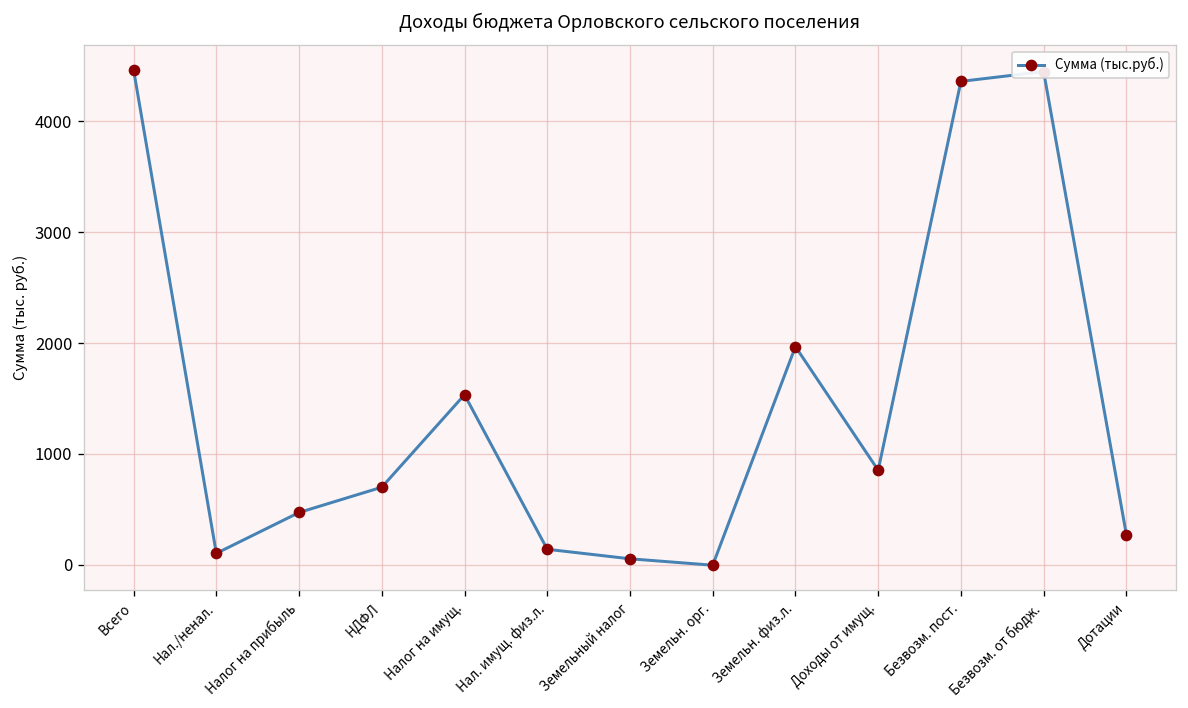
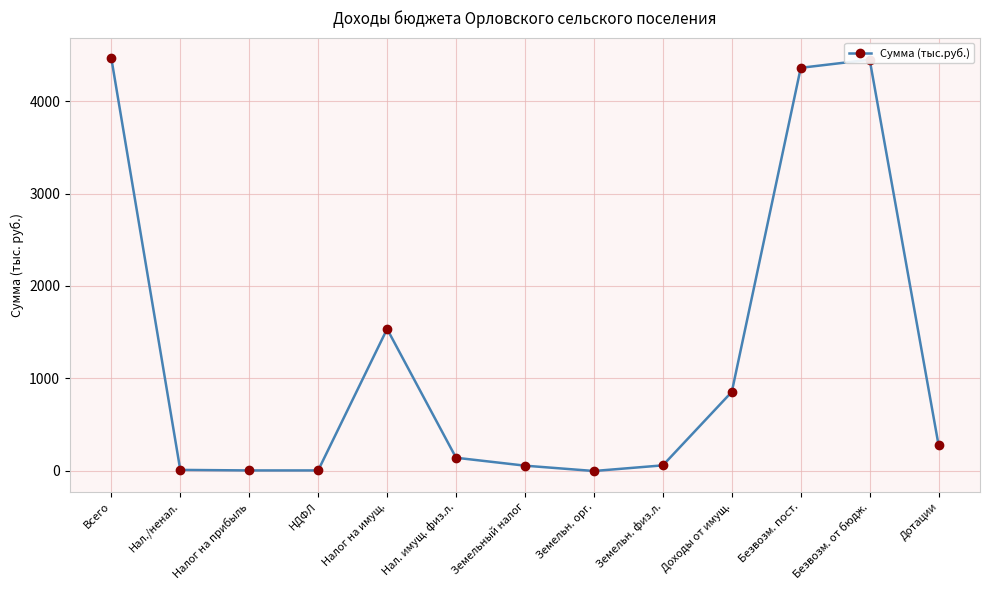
Нал./ненал.: 100 -> 0
Налог на прибыль: 500 -> 0
НДФЛ: 700 -> 0
Земельн. физ.л.: 2000 -> 100
